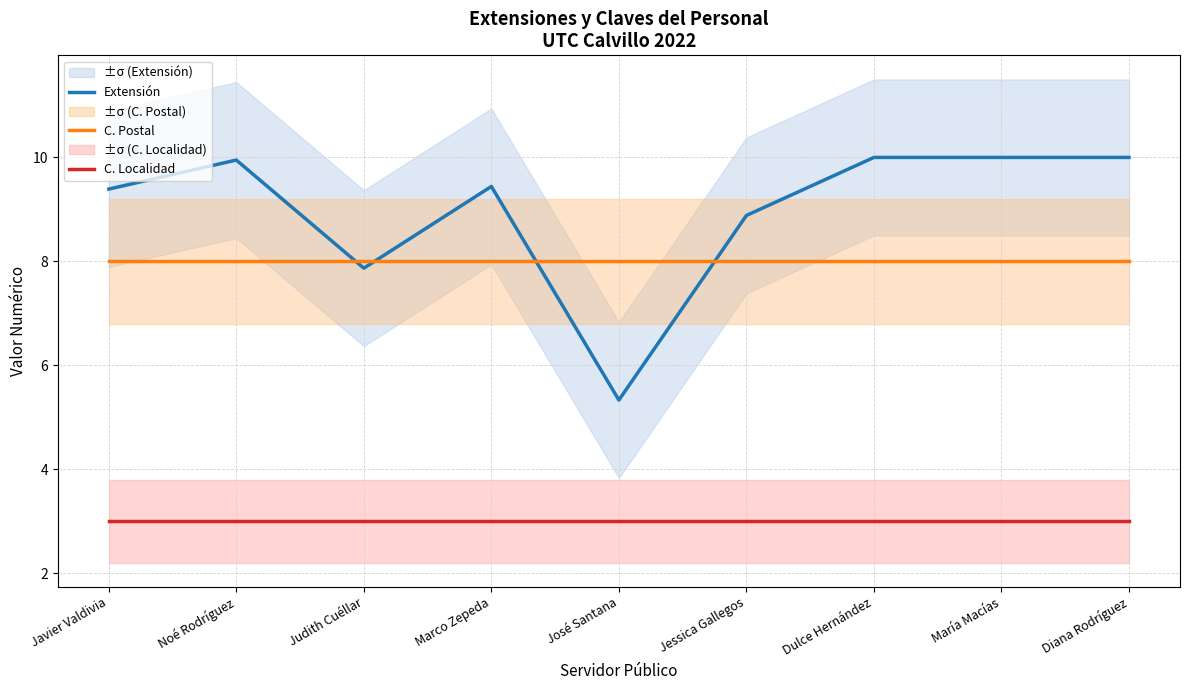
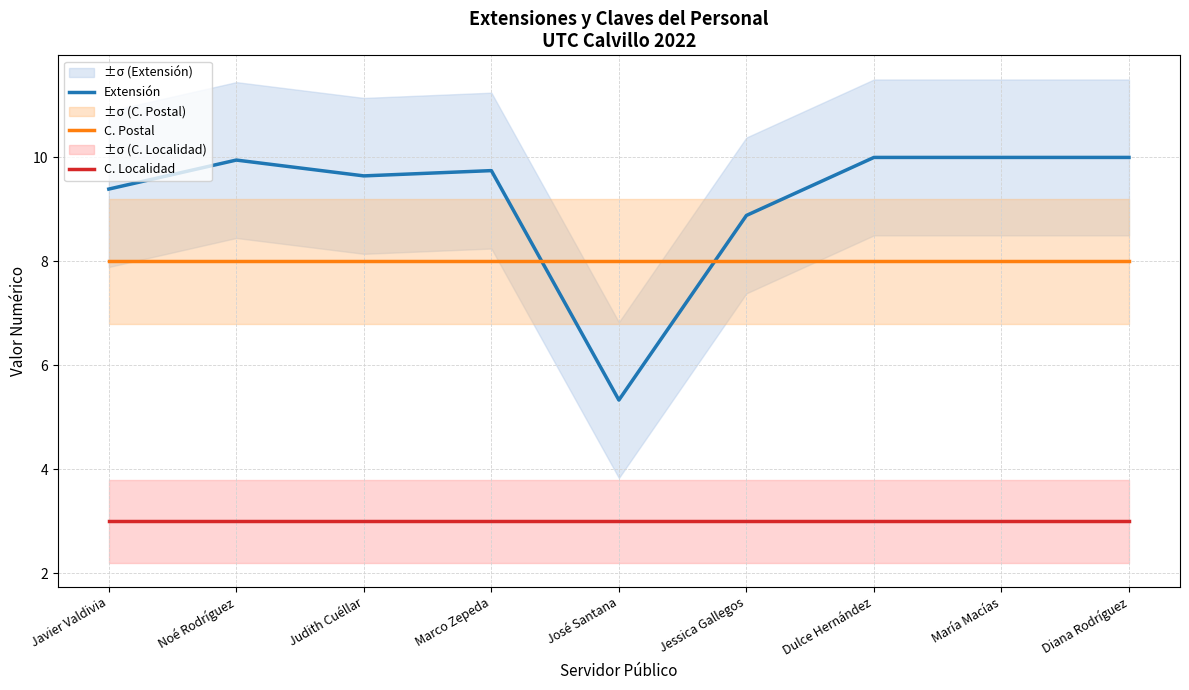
Extensión, Judith Cuéllar: 7.9 -> 9.6
Extensión, Marco Zepeda: 9.4 -> 9.7
